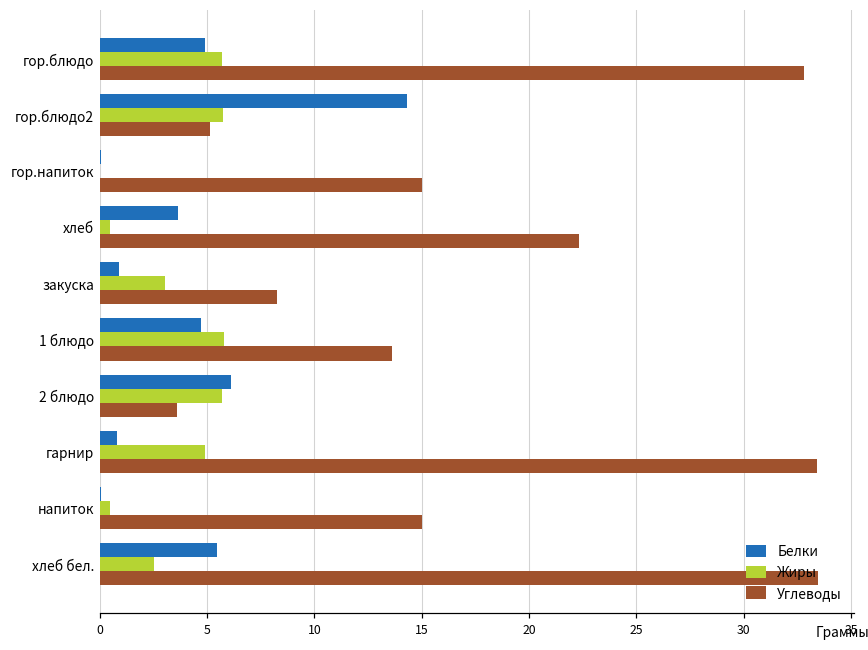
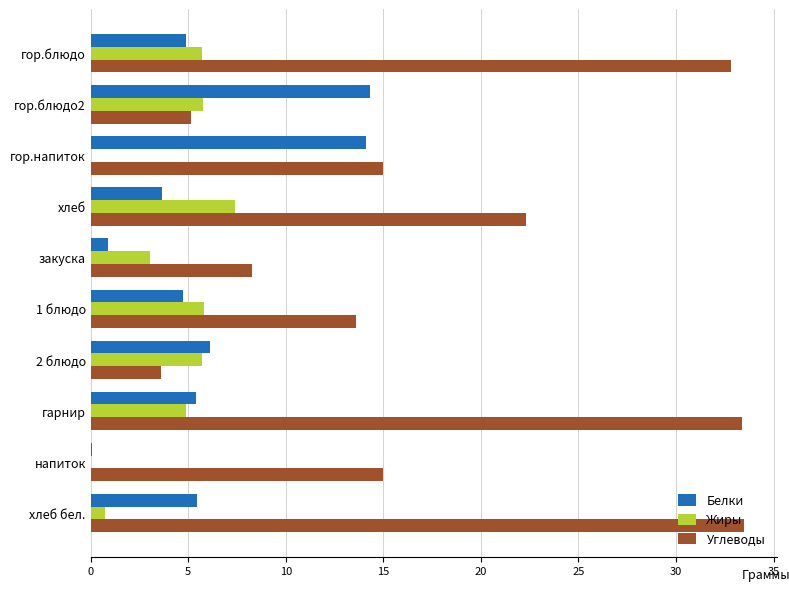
Белки, гор.напиток: 0.1 -> 14.1
Жиры, хлеб: 0.5 -> 7.4
Белки, гарнир: 0.8 -> 5.4
Жиры, напиток: 0.5 -> 0.0
Жиры, хлеб бел.: 2.5 -> 0.7
